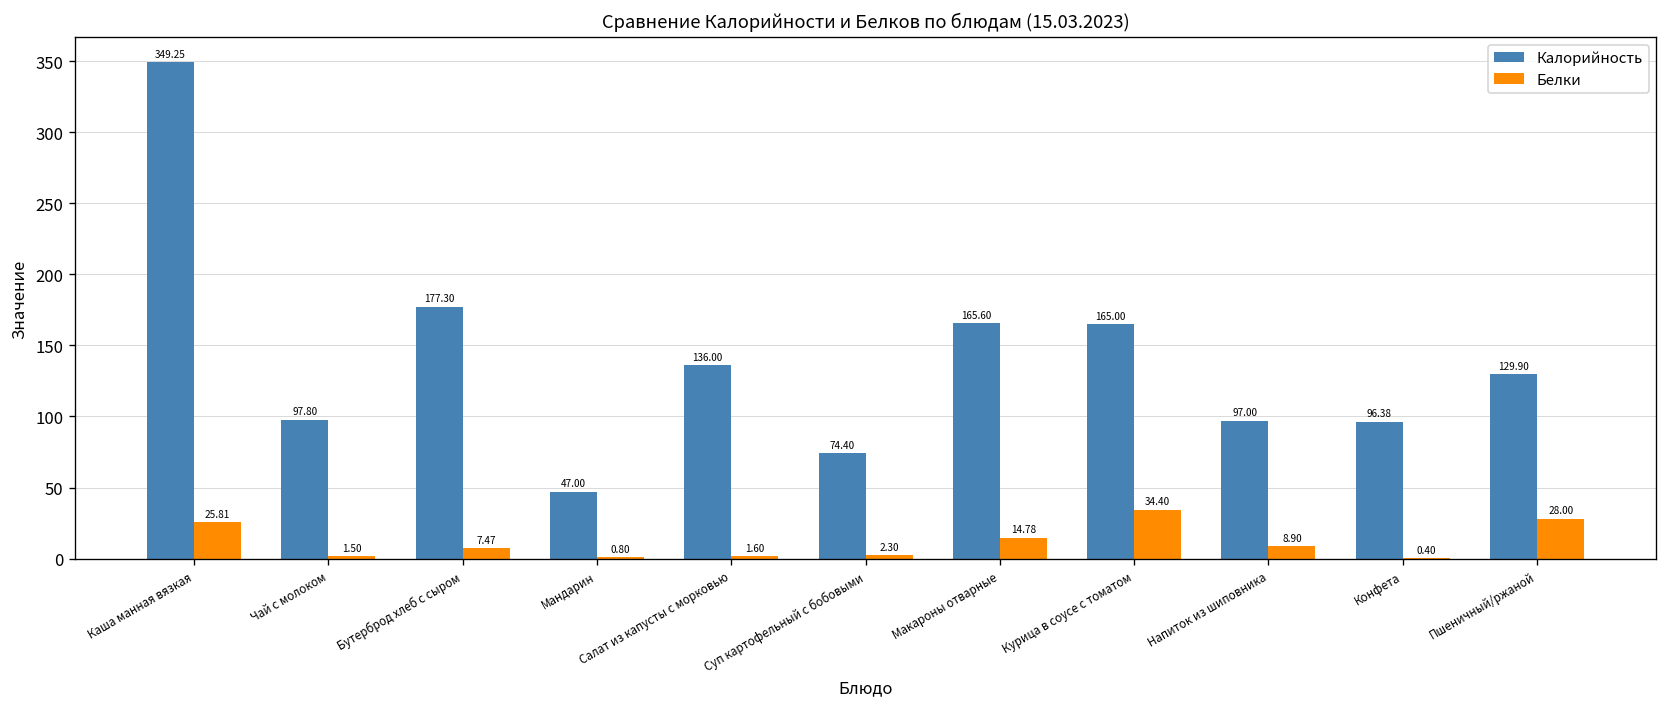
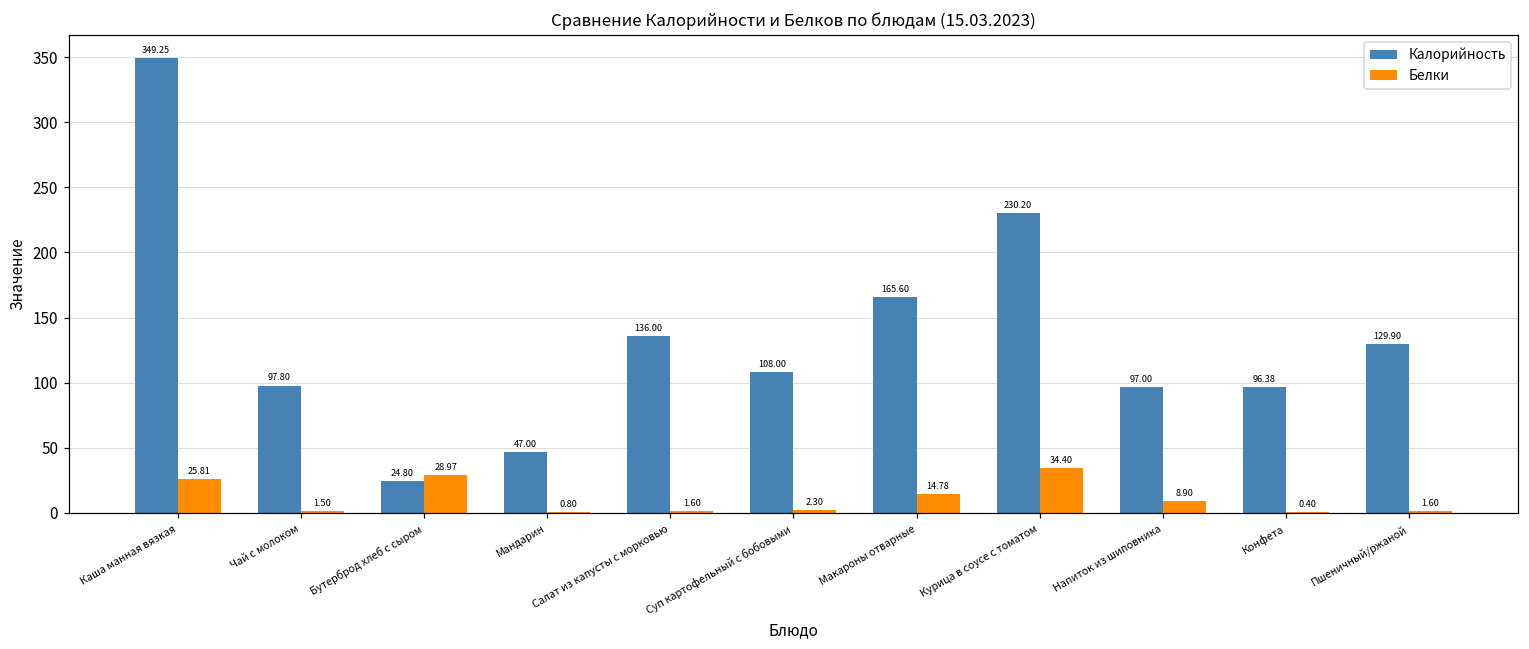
Калорийность, Бутерброд хлеб с сыром: 177.30 -> 24.80
Белки, Бутерброд хлеб с сыром: 7.47 -> 28.97
Калорийность, Суп картофельный с бобовыми: 74.40 -> 108.00
Калорийность, Курица в соусе с томатом: 165.00 -> 230.20
Белки, Пшеничный/ржаной: 28.00 -> 1.60
